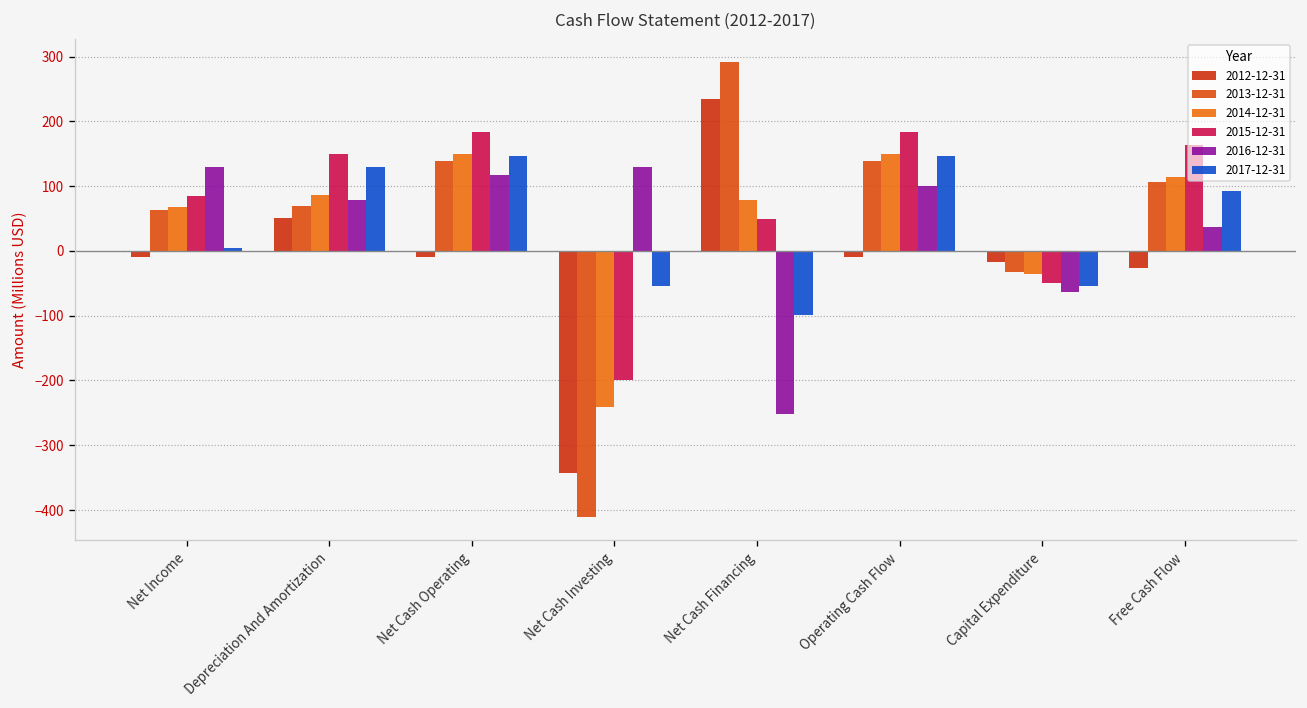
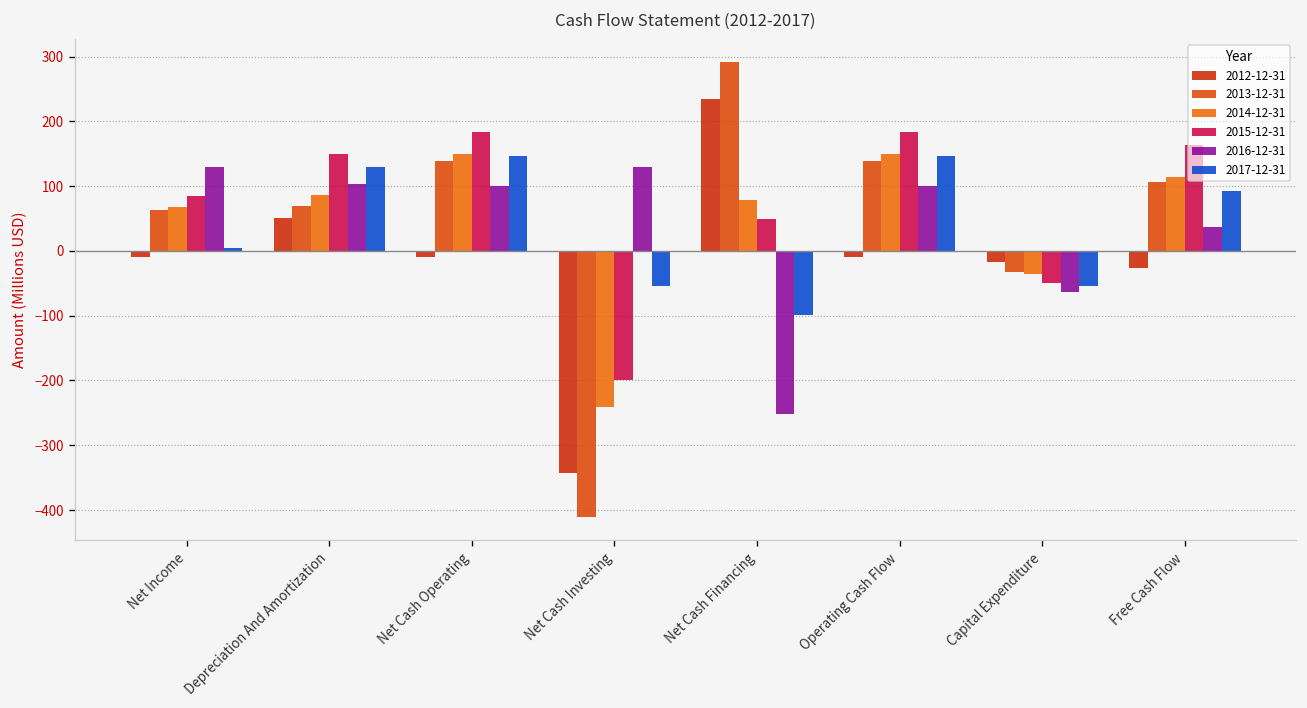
2016-12-31, Depreciation And Amortization: 80 -> 100
2016-12-31, Net Cash Operating: 120 -> 100
